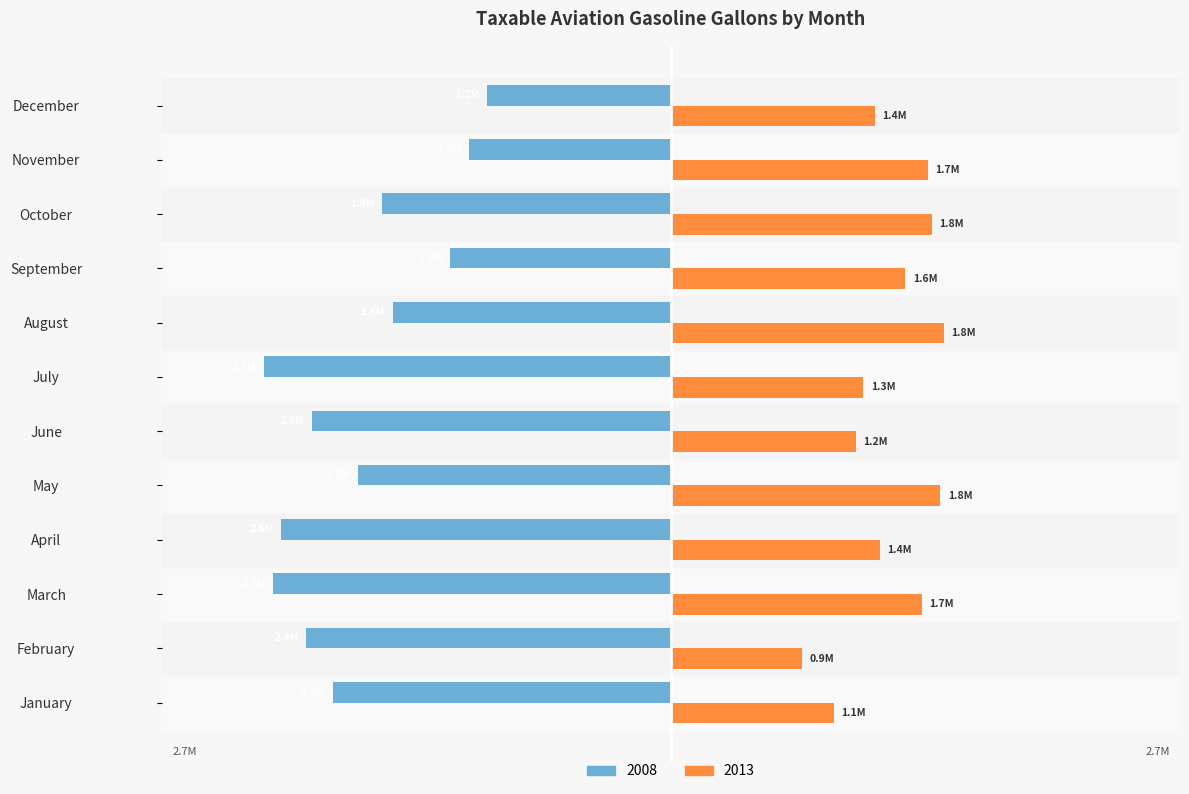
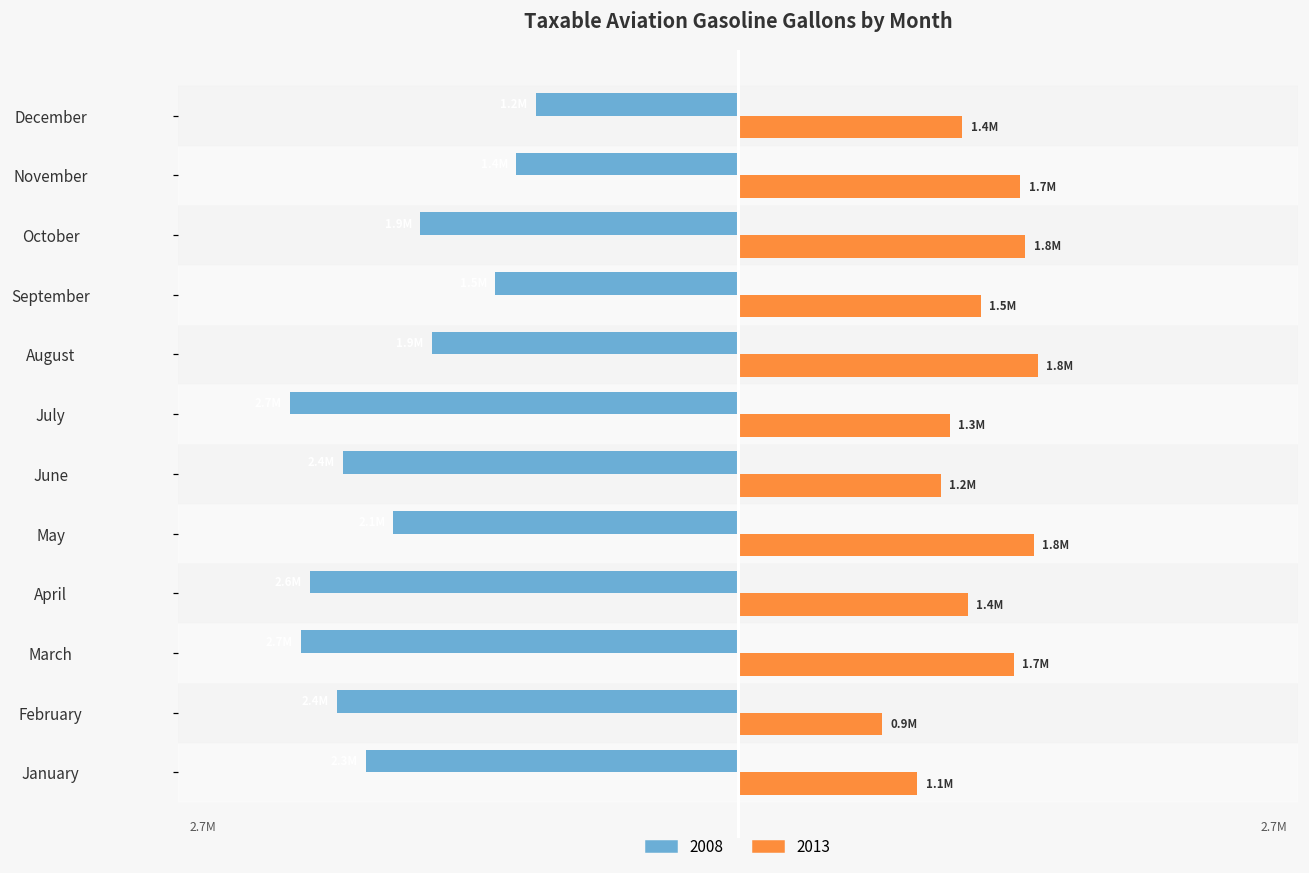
2013, September: 1.6M -> 1.5M
